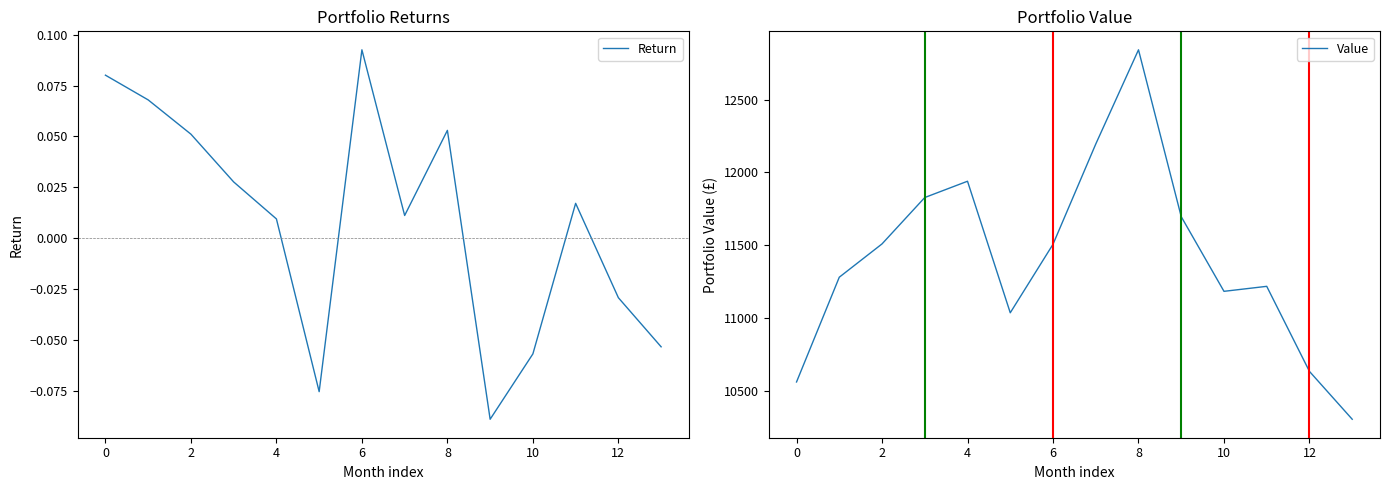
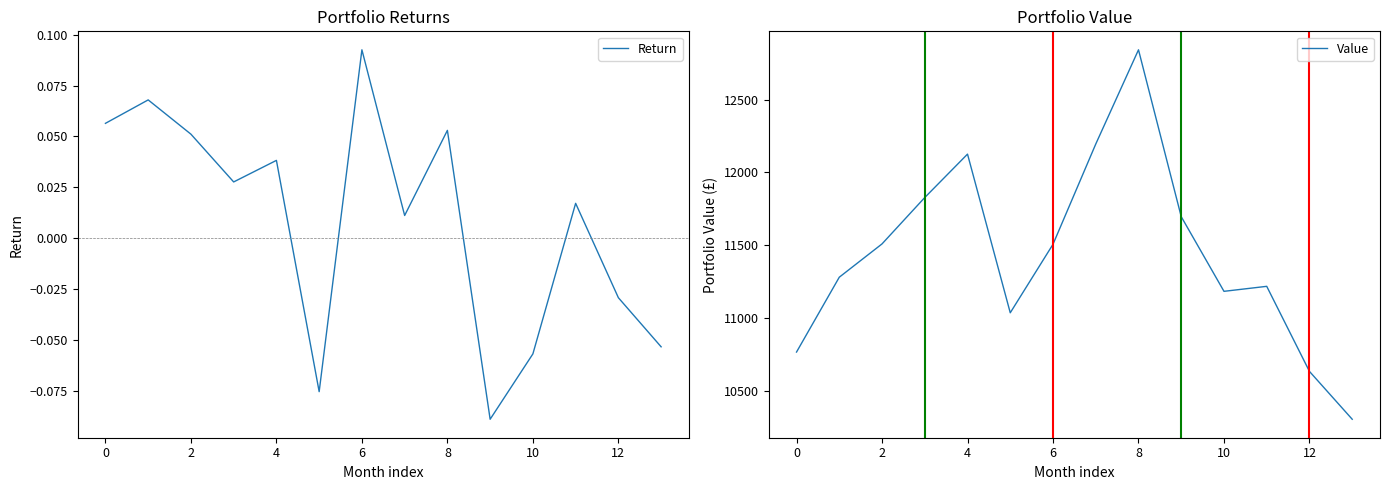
Portfolio Returns, 0: 0.080 -> 0.056
Portfolio Returns, 4: 0.009 -> 0.038
Portfolio Value, 0: 10560 -> 10770
Portfolio Value, 4: 11940 -> 12130
